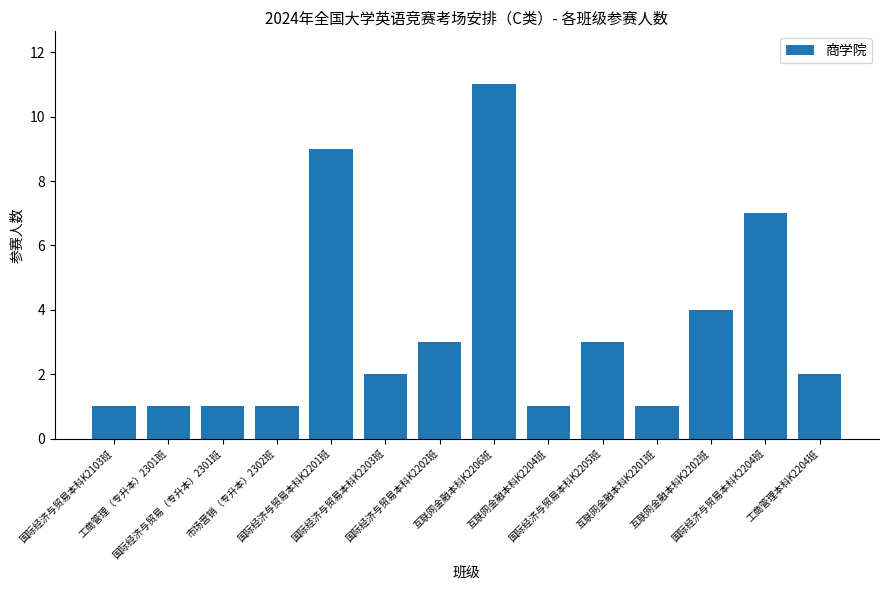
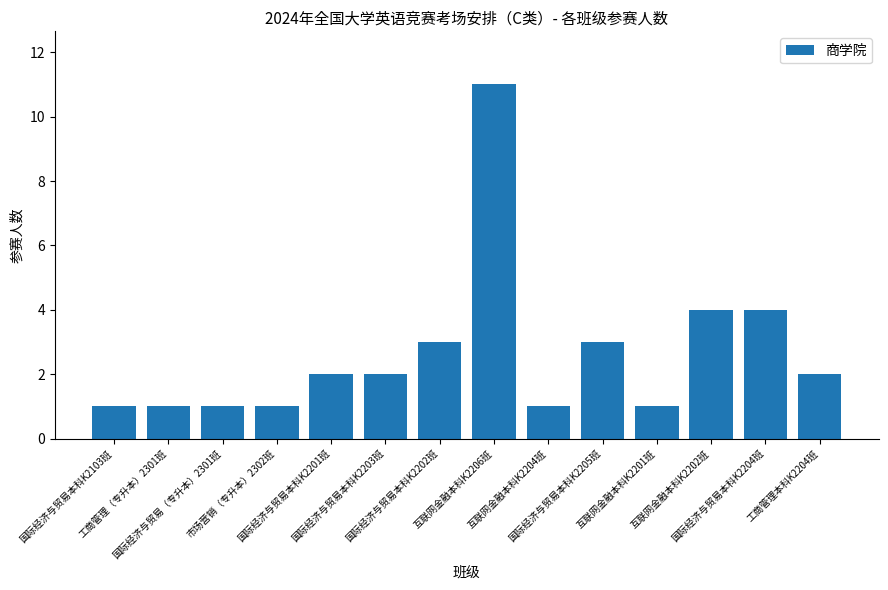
国际经济与贸易本科K2201班: 9 -> 2
国际经济与贸易本科K2204班: 7 -> 4
